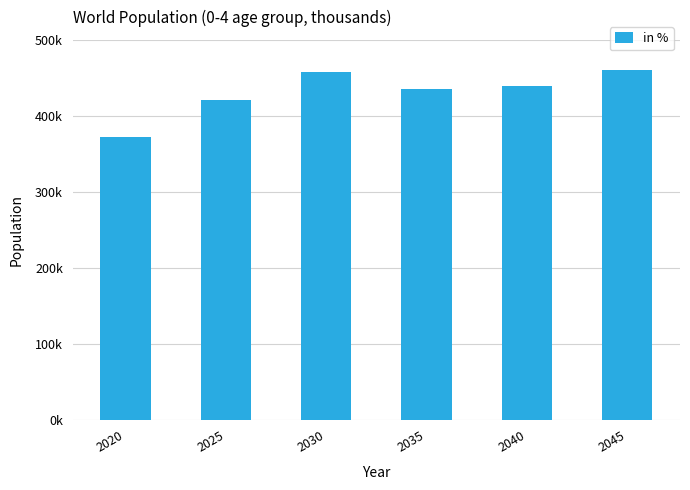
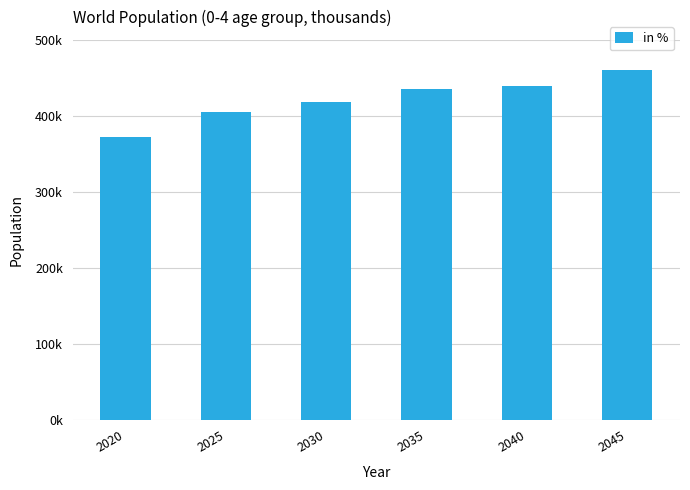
2025: 420000 -> 400000
2030: 460000 -> 420000
